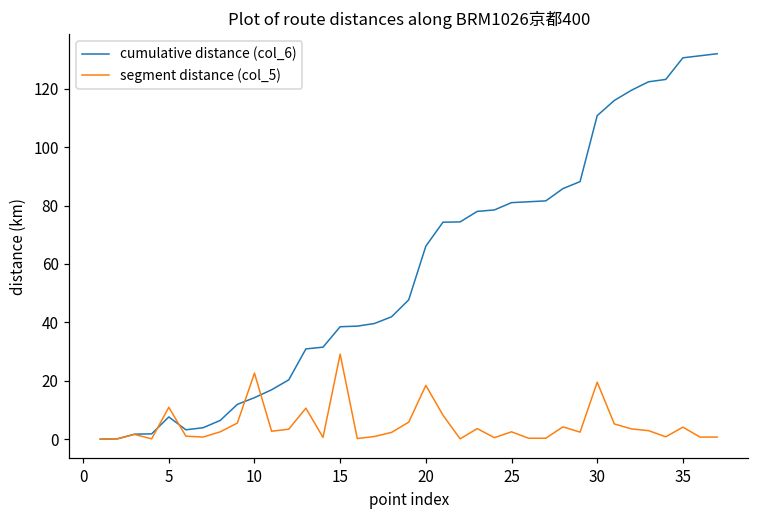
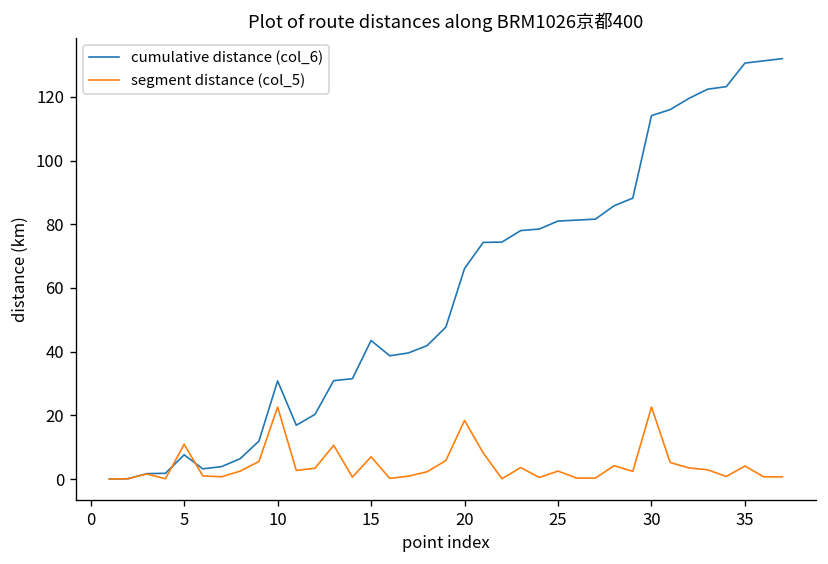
cumulative distance (col_6), 10: 14 -> 31
cumulative distance (col_6), 15: 39 -> 44
segment distance (col_5), 15: 29 -> 7
cumulative distance (col_6), 30: 111 -> 114
segment distance (col_5), 30: 20 -> 23
